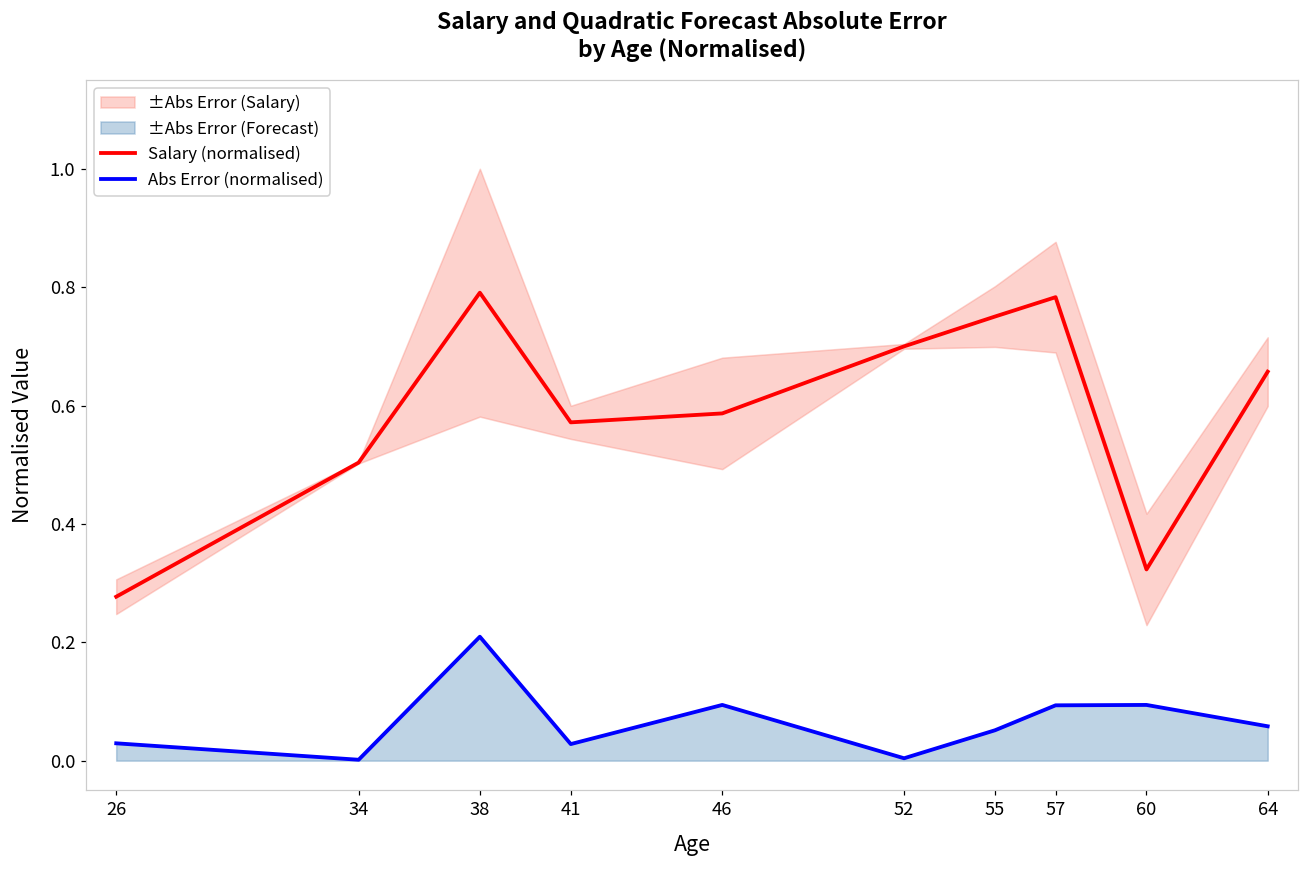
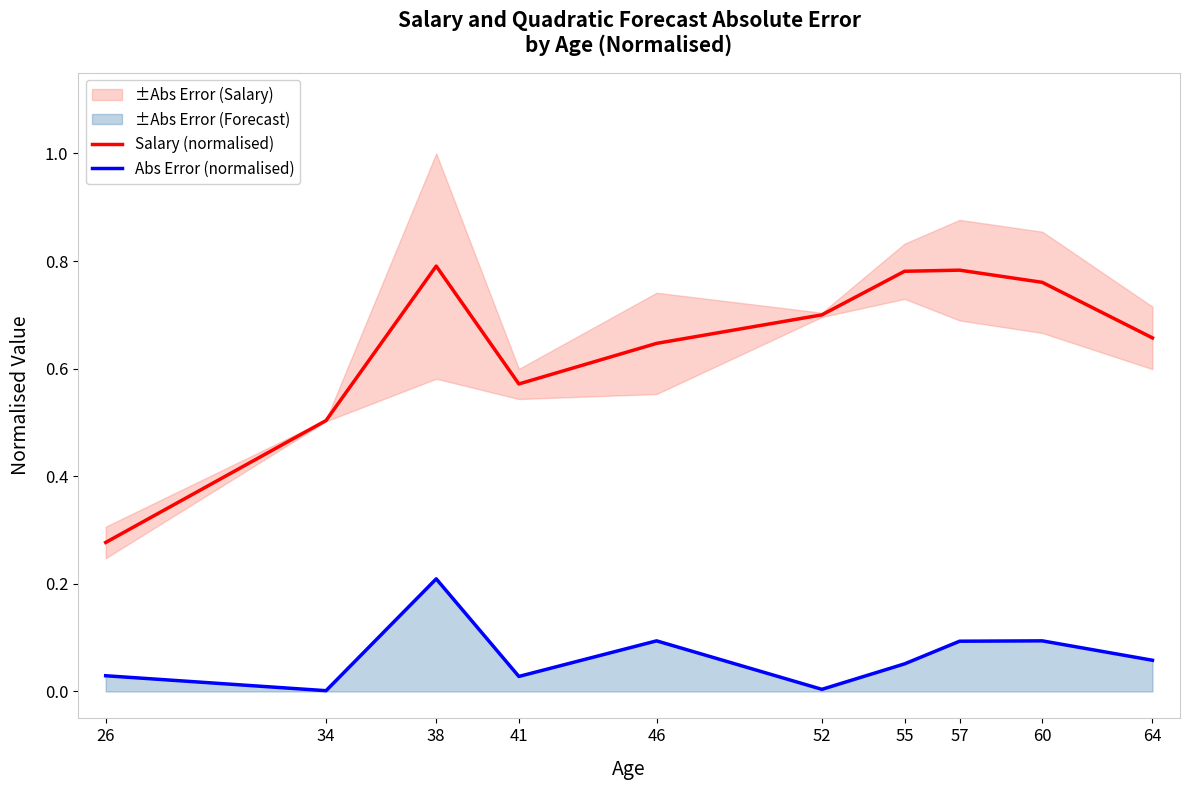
Salary (normalised), 46: 0.59 -> 0.65
Salary (normalised), 55: 0.75 -> 0.78
Salary (normalised), 60: 0.32 -> 0.76
